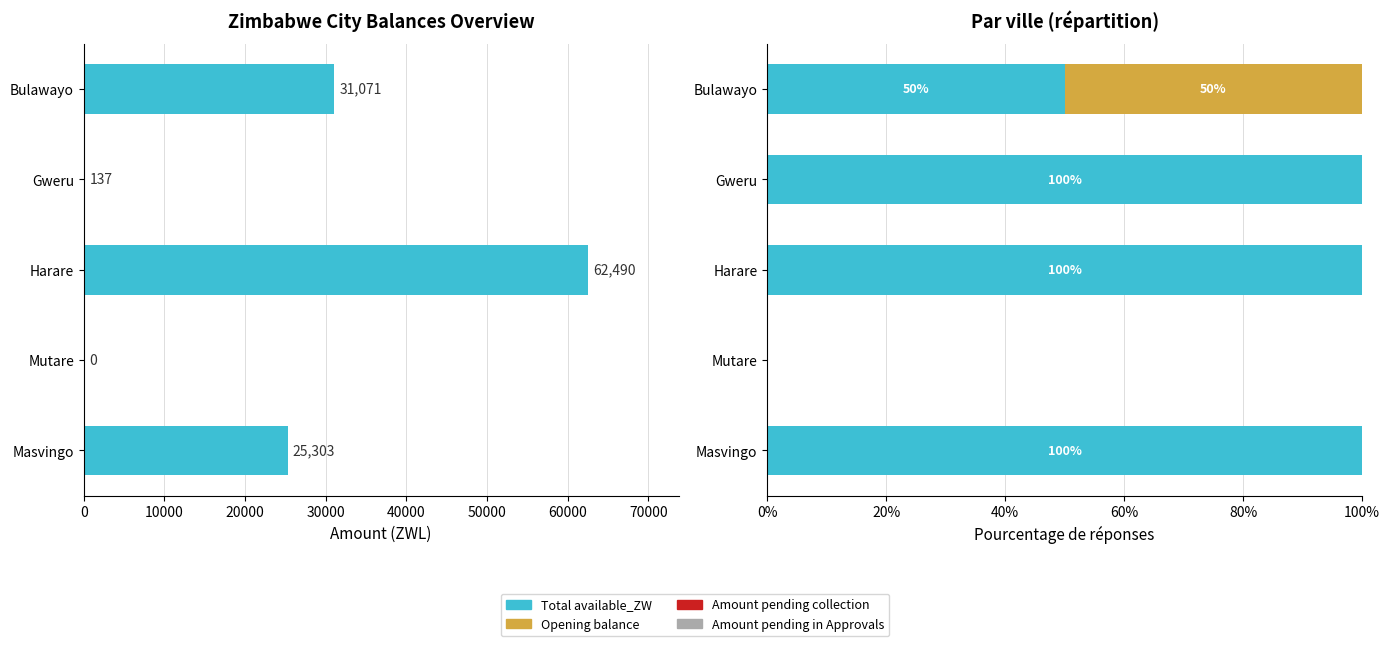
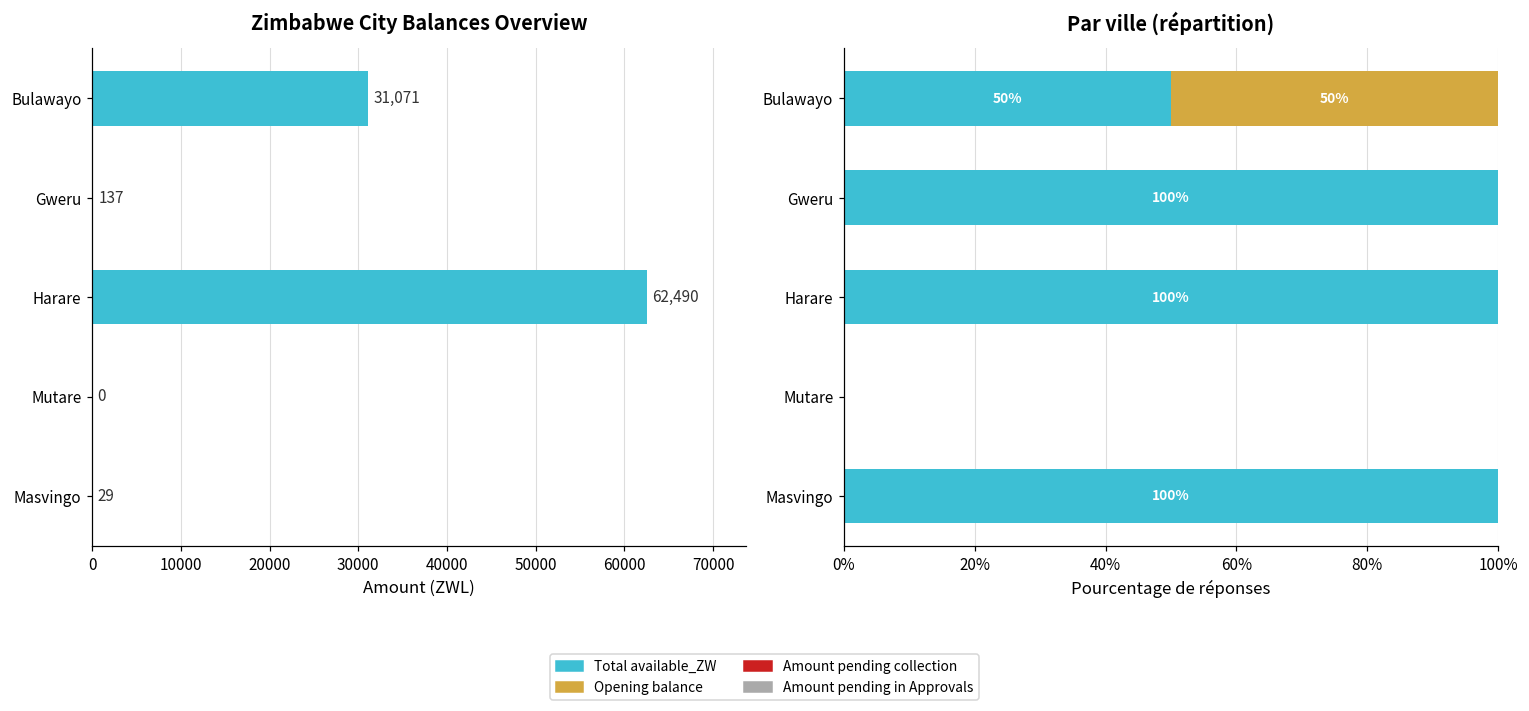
Zimbabwe City Balances Overview, Masvingo: 25,303 -> 29
